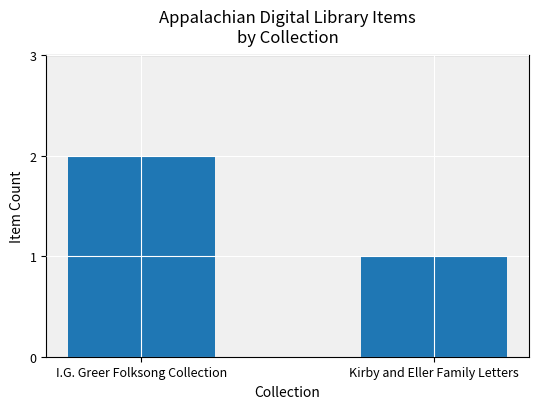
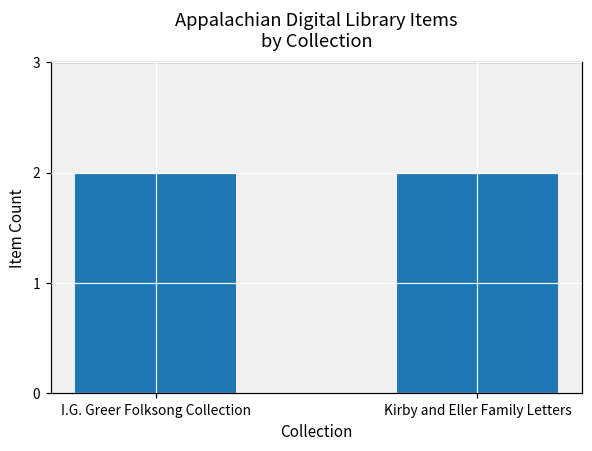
Kirby and Eller Family Letters: 1 -> 2
